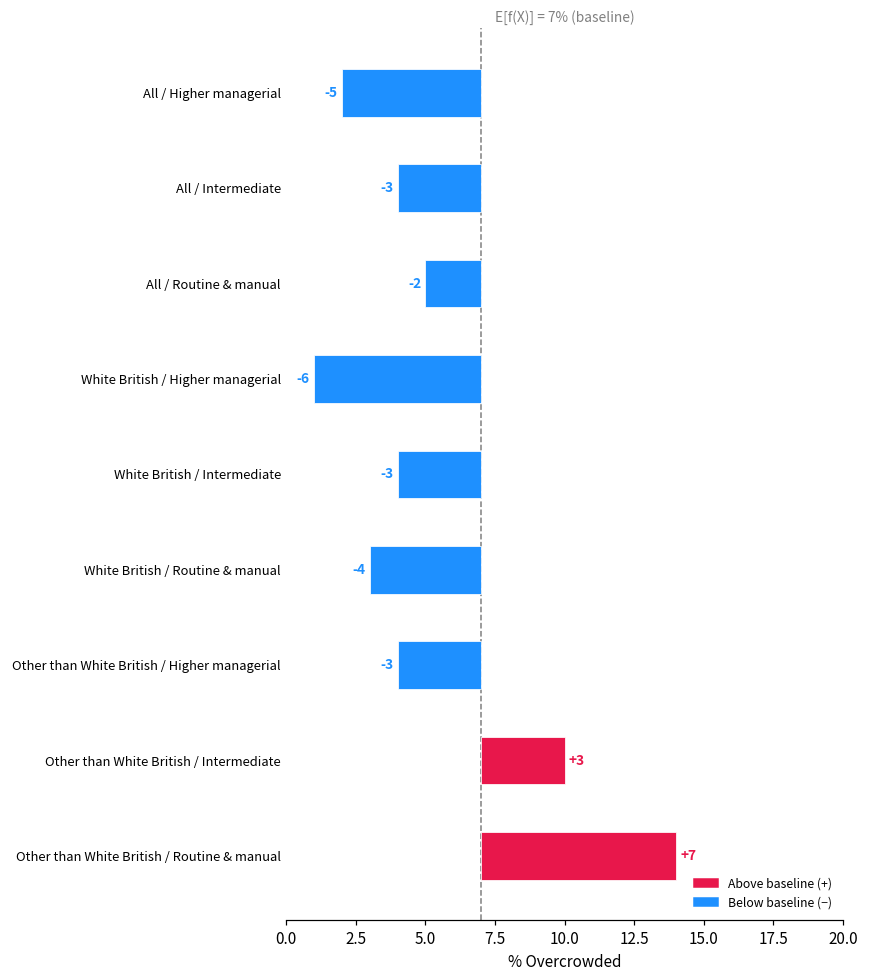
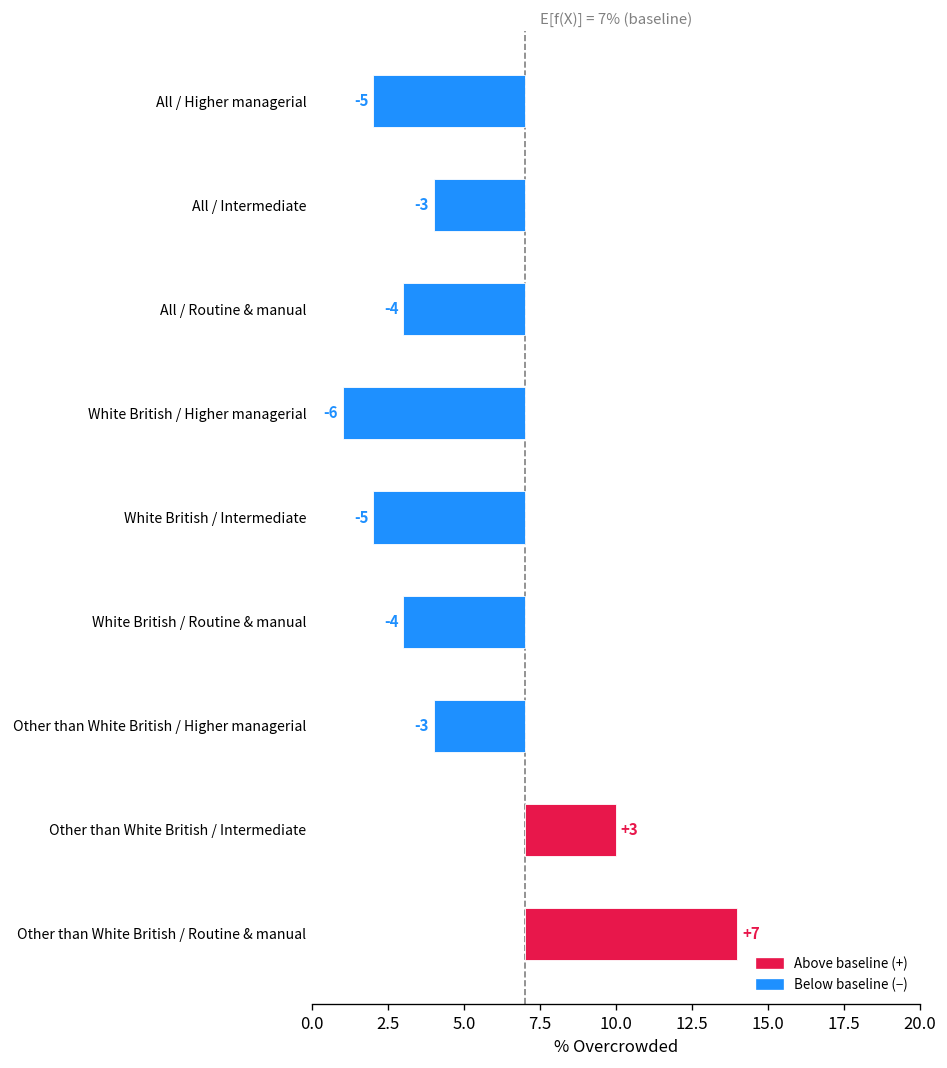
All / Routine & manual: -2 -> -4
White British / Intermediate: -3 -> -5
